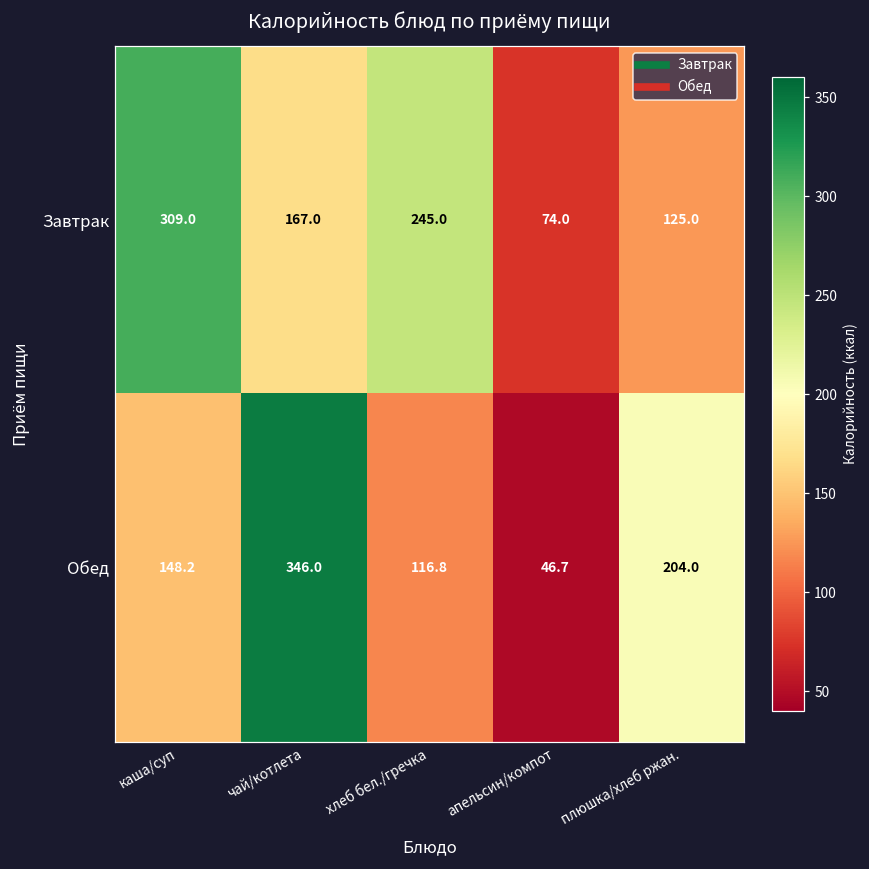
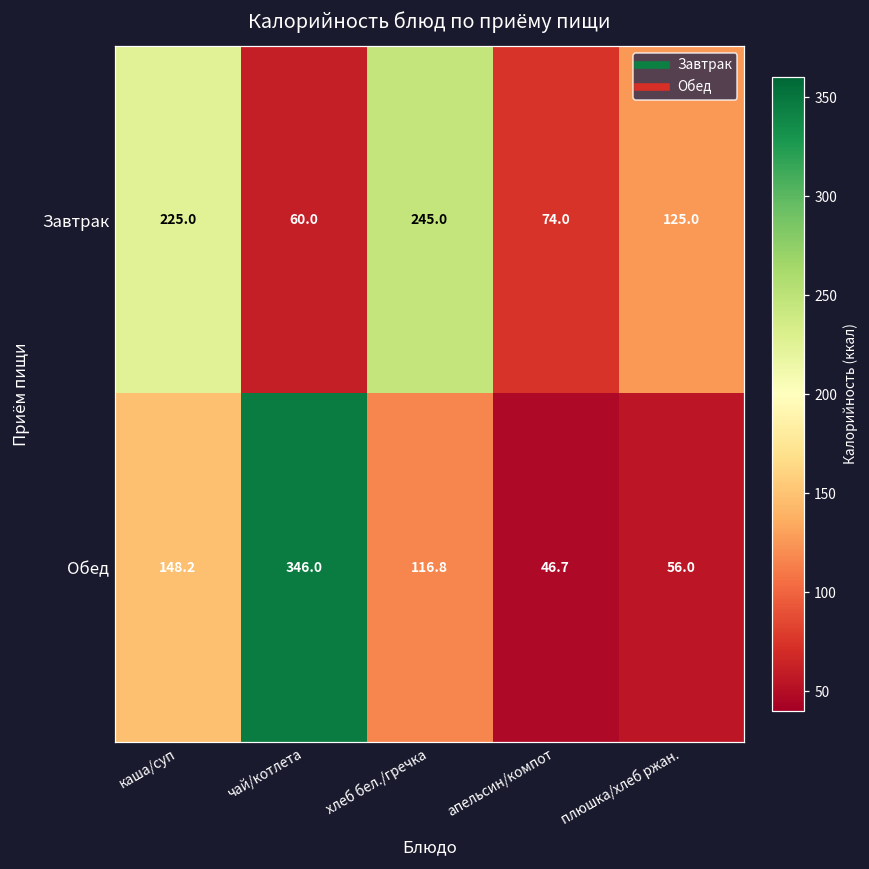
Завтрак, каша/суп: 309.0 -> 225.0
Завтрак, чай/котлета: 167.0 -> 60.0
Обед, плюшка/хлеб ржан.: 204.0 -> 56.0
